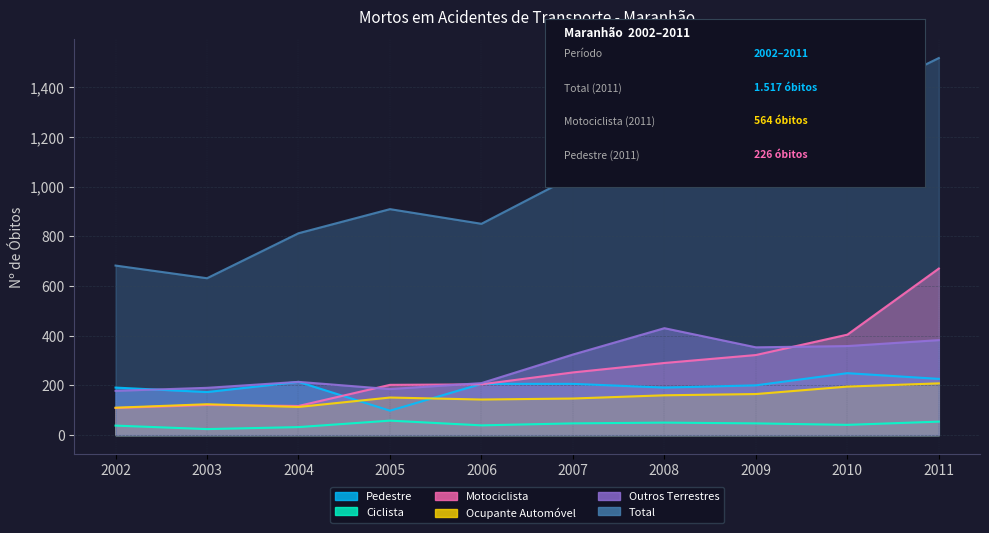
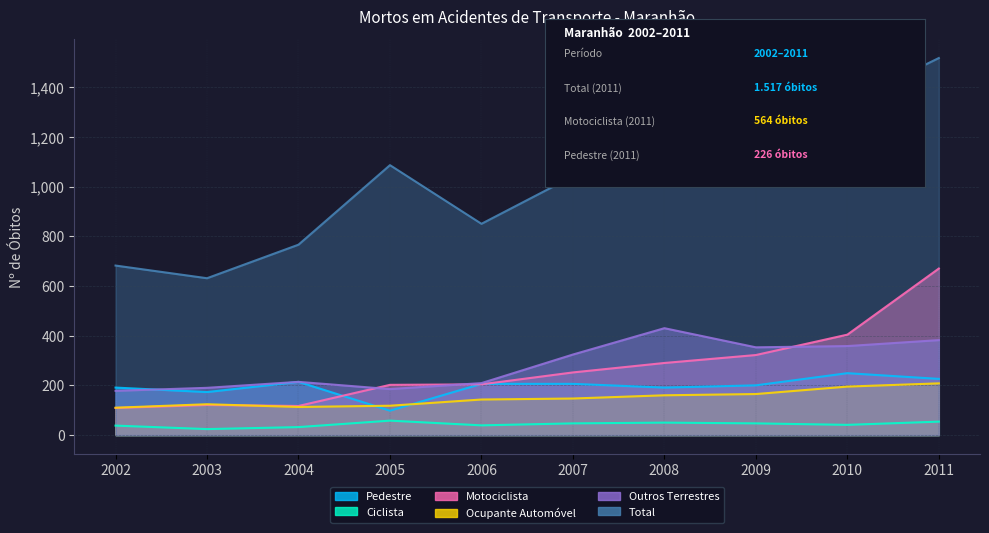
Total, 2004: 810 -> 770
Ocupante Automóvel, 2005: 150 -> 120
Total, 2005: 910 -> 1,090
